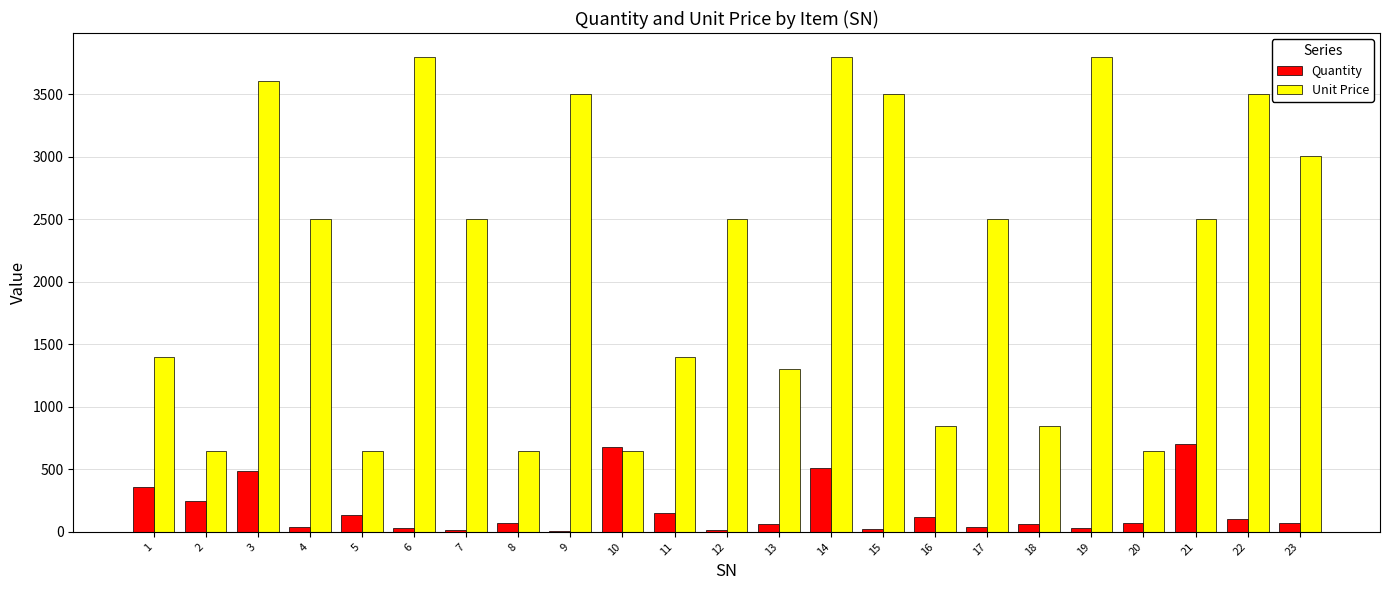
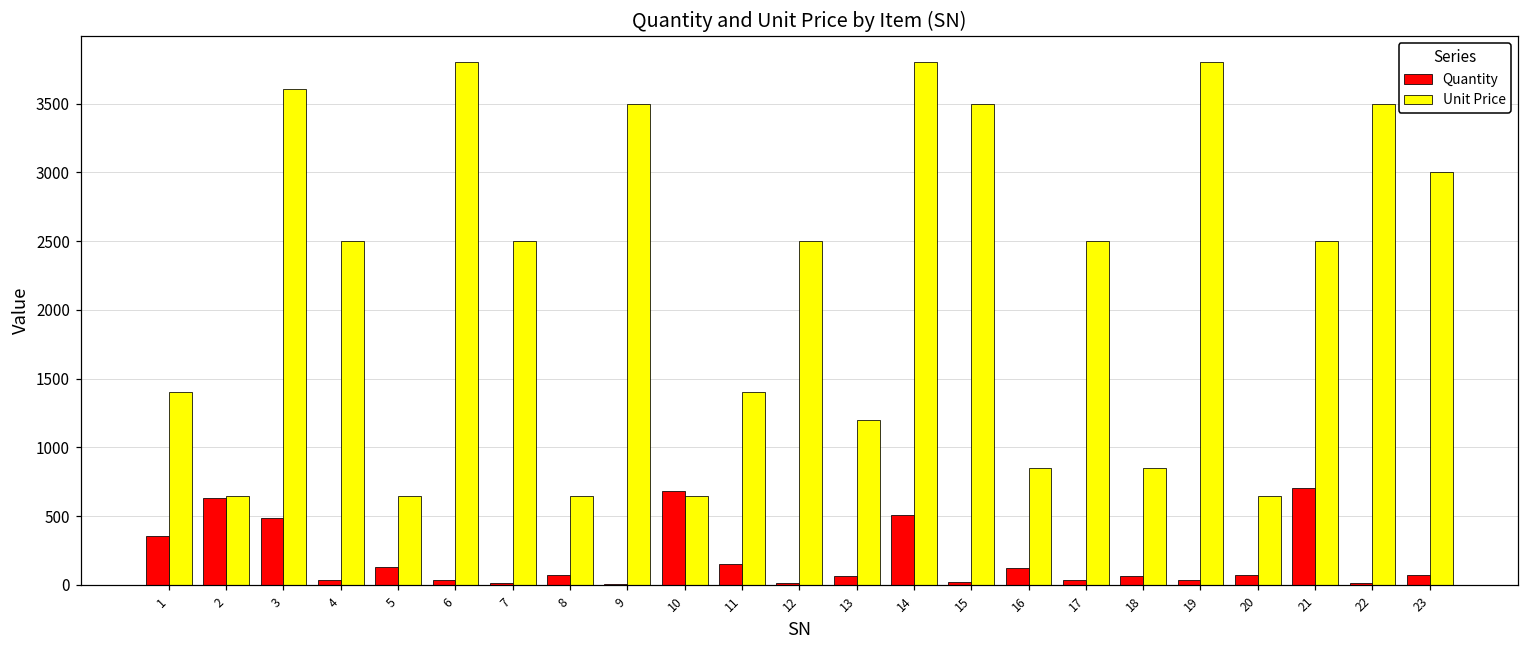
Quantity, 2: 250 -> 630
Unit Price, 13: 1300 -> 1200
Quantity, 22: 100 -> 10
